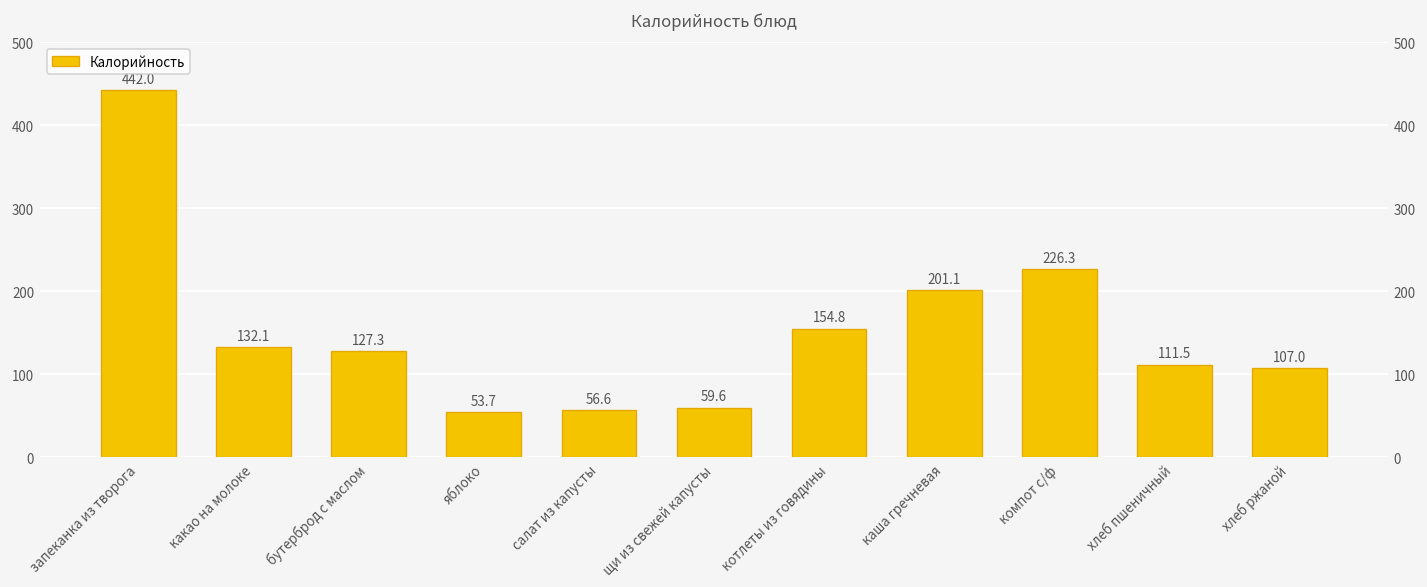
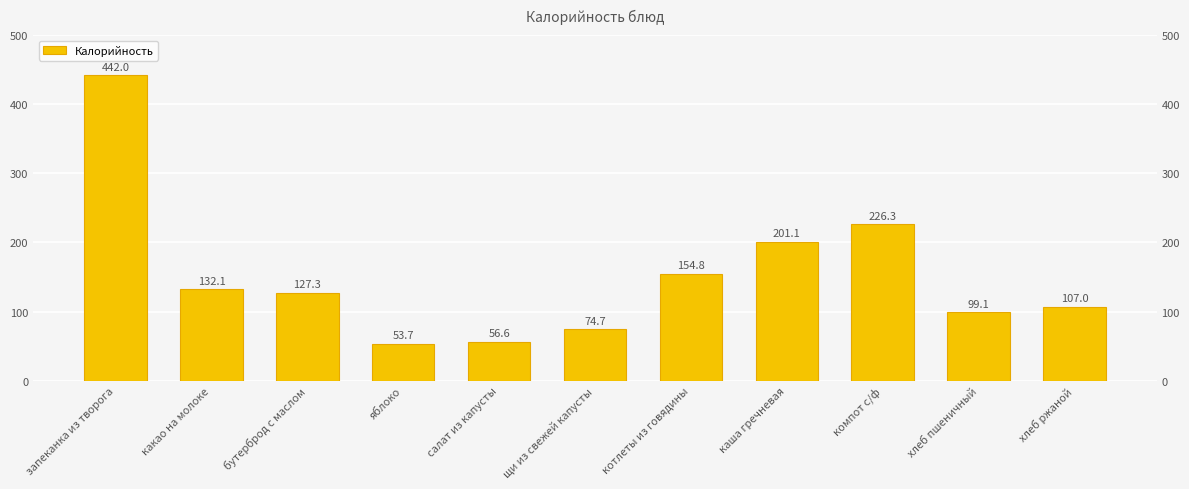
щи из свежей капусты: 59.6 -> 74.7
хлеб пшеничный: 111.5 -> 99.1
